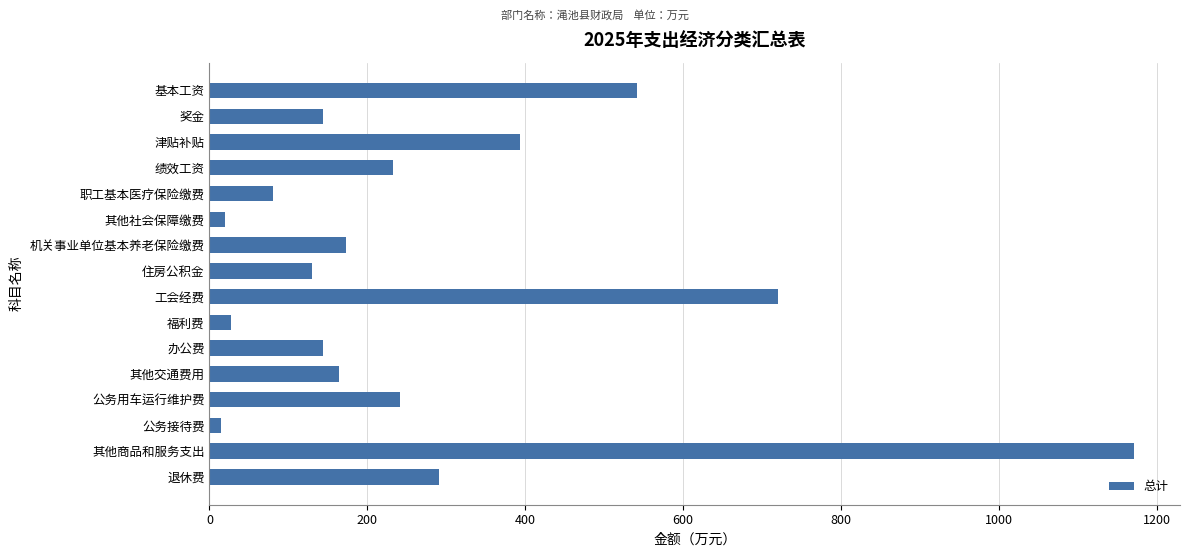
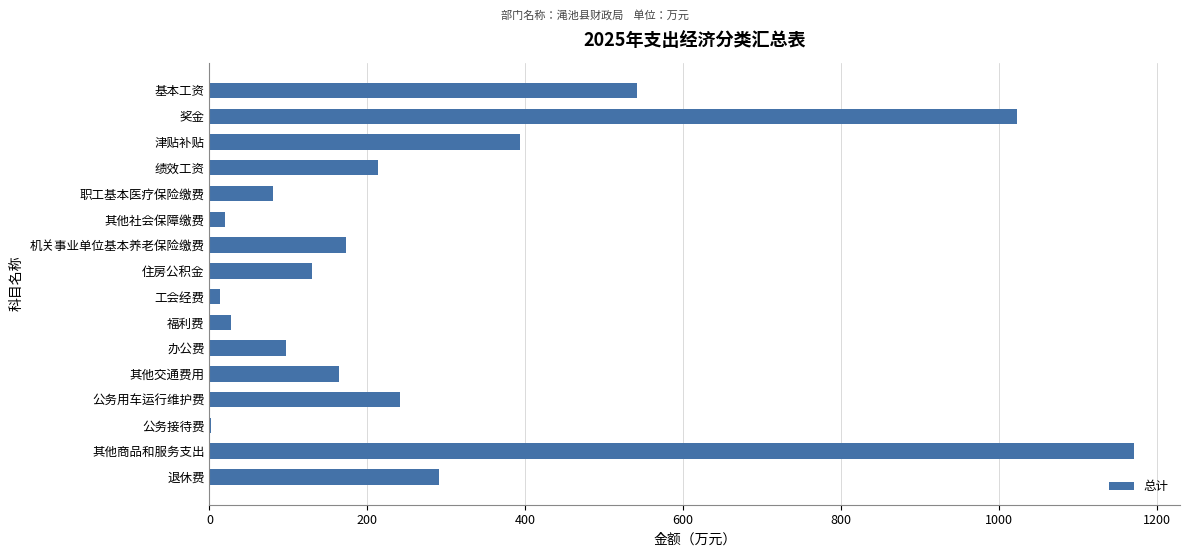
奖金: 140 -> 1020
绩效工资: 230 -> 210
工会经费: 720 -> 10
办公费: 140 -> 100
公务接待费: 10 -> 0
